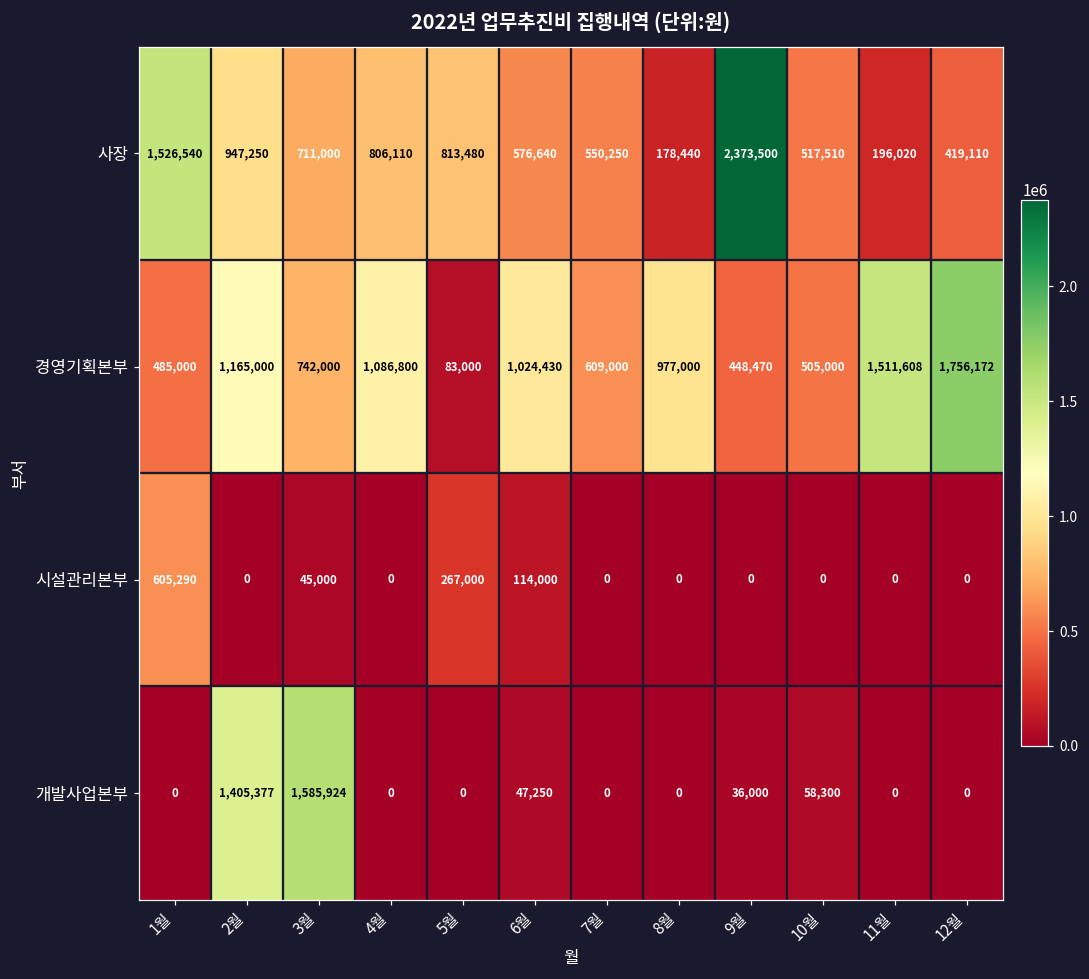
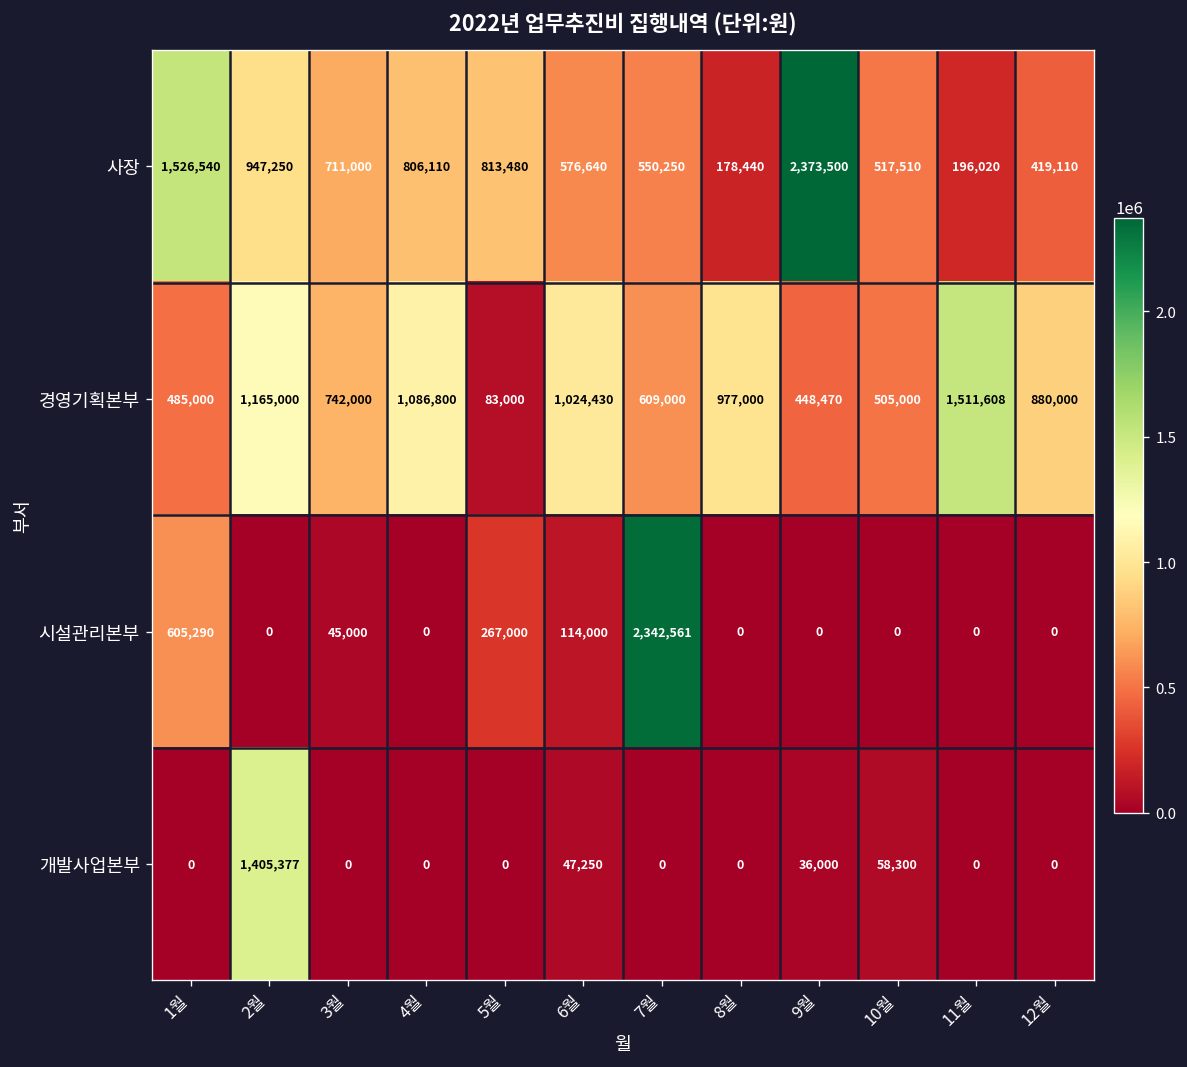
경영기획본부, 12월: 1,756,172 -> 880,000
시설관리본부, 7월: 0 -> 2,342,561
개발사업본부, 3월: 1,585,924 -> 0
